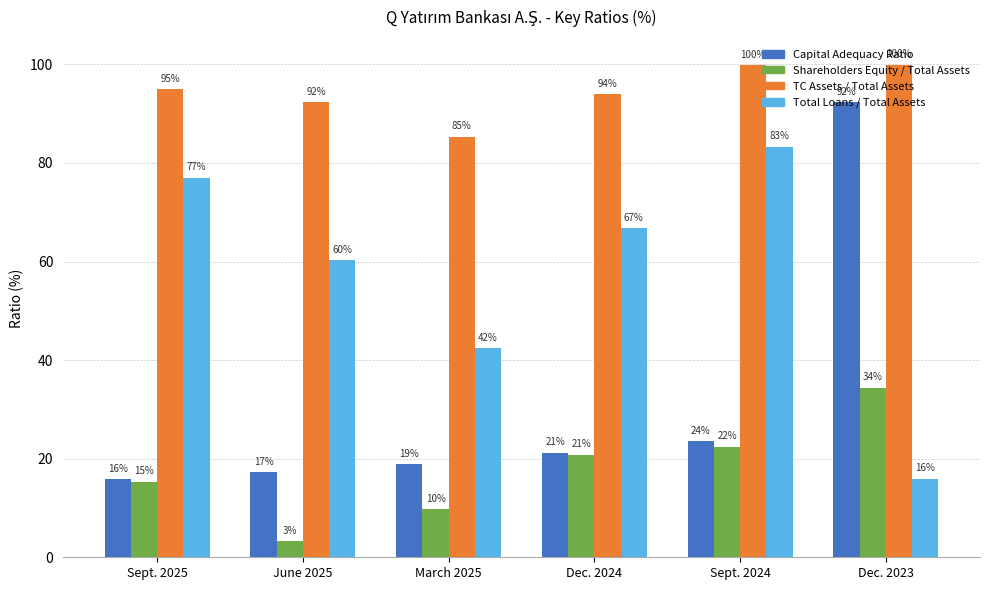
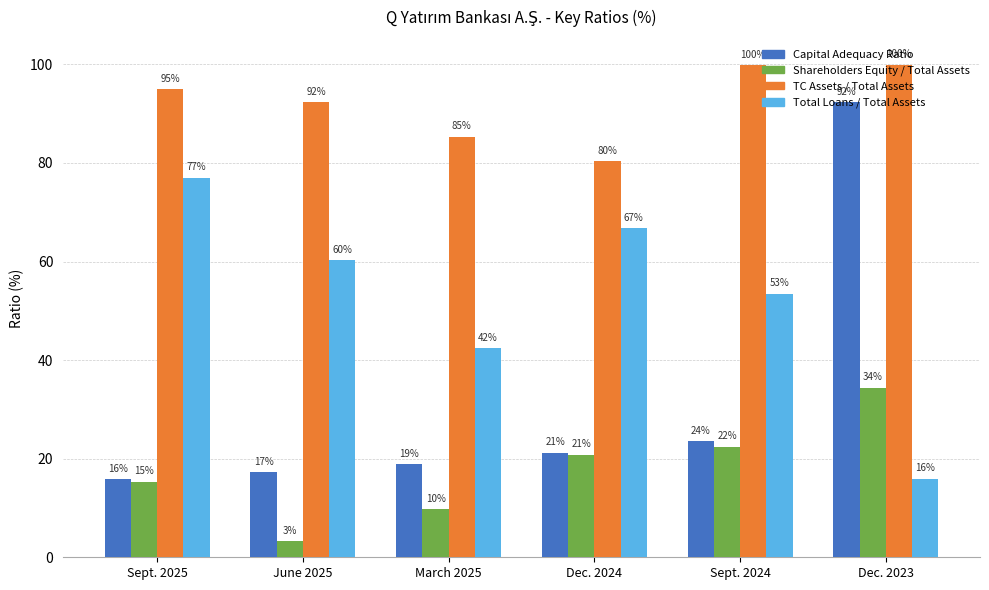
TC Assets / Total Assets, Dec. 2024: 94% -> 80%
Total Loans / Total Assets, Sept. 2024: 83% -> 53%
